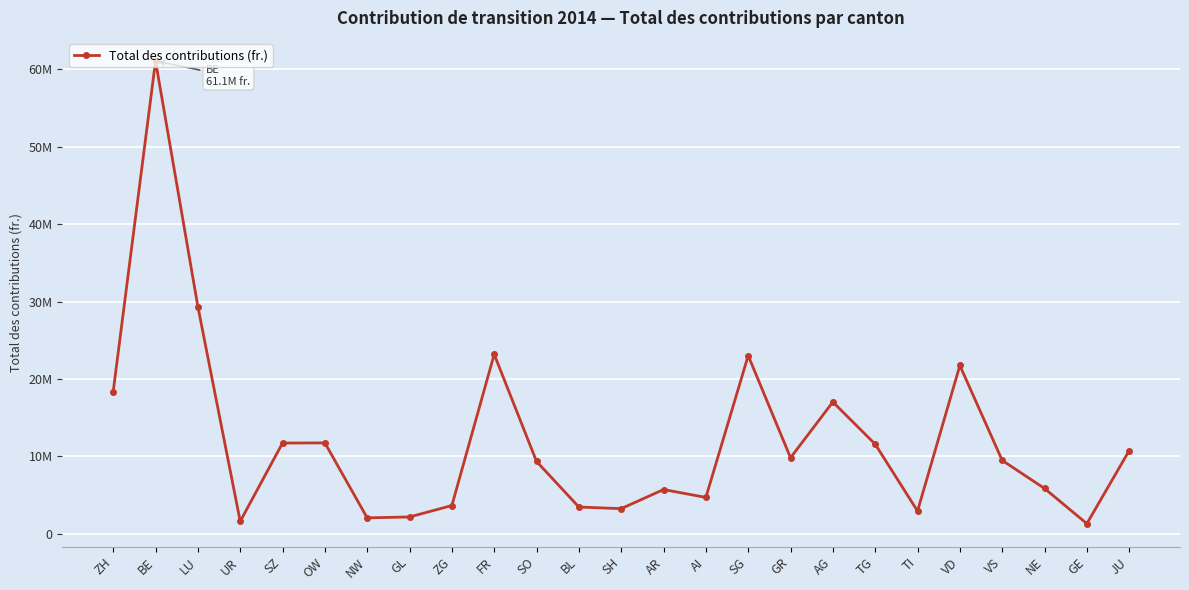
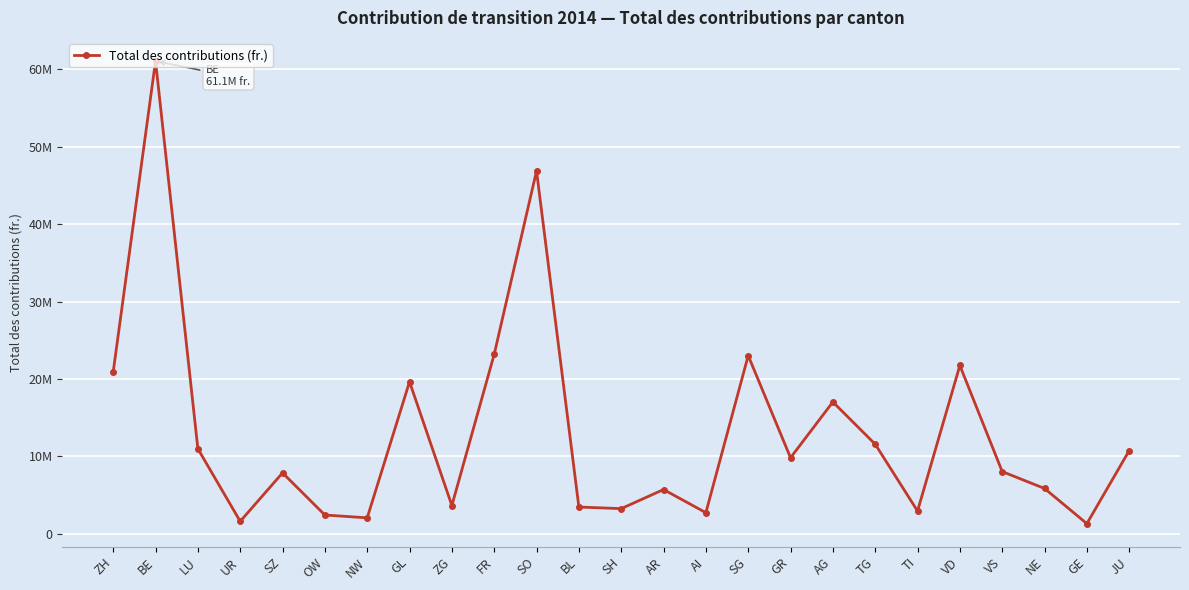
ZH: 18000000 -> 21000000
LU: 29000000 -> 11000000
SZ: 12000000 -> 8000000
OW: 12000000 -> 2000000
GL: 2000000 -> 20000000
SO: 9000000 -> 47000000
AI: 5000000 -> 3000000
VS: 9000000 -> 8000000
